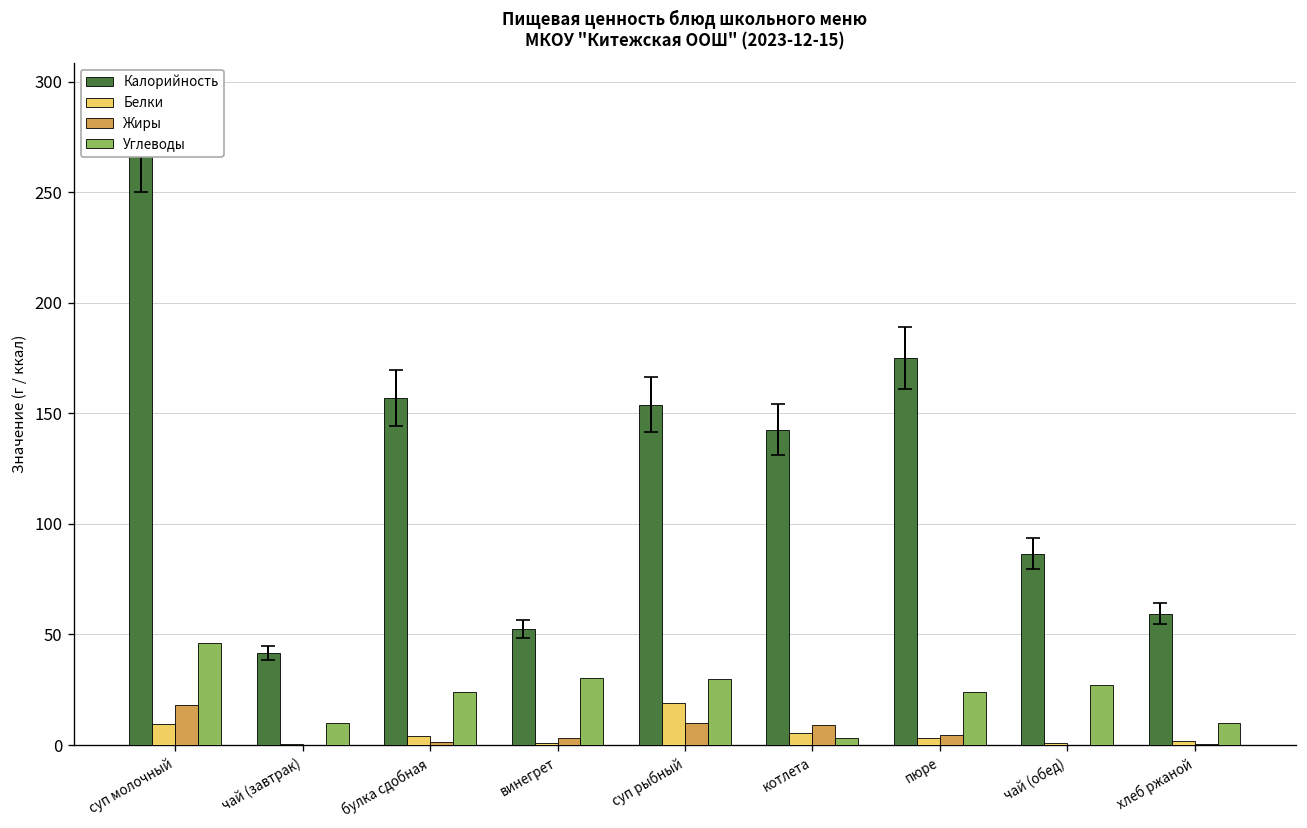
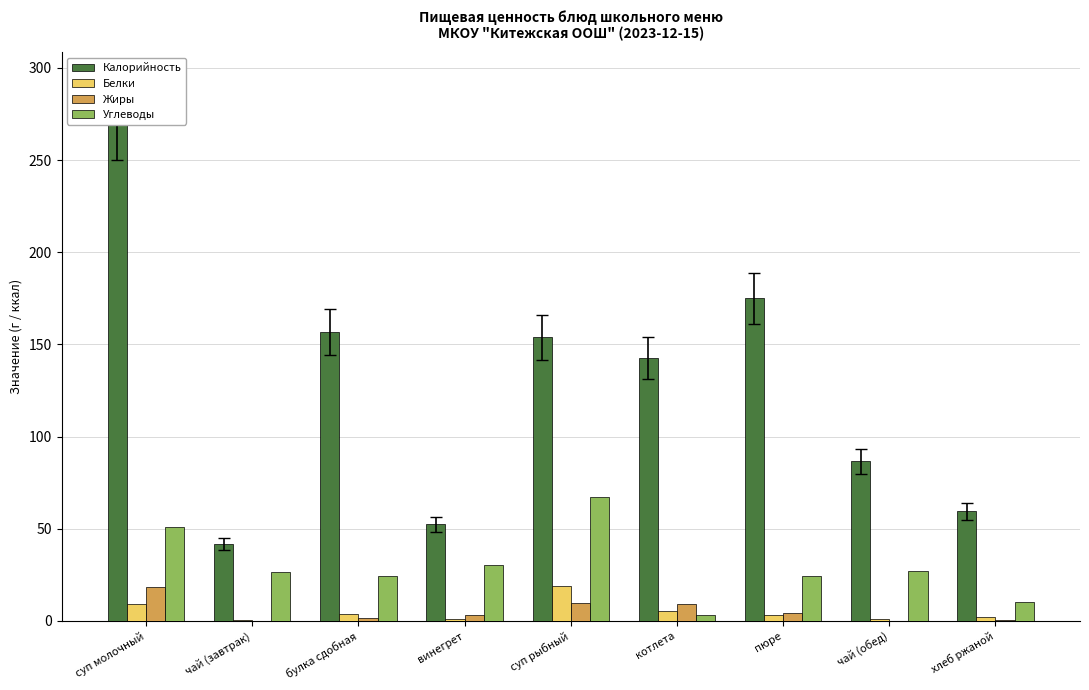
Углеводы, суп молочный: 46 -> 51
Углеводы, чай (завтрак): 10 -> 27
Углеводы, суп рыбный: 30 -> 67
